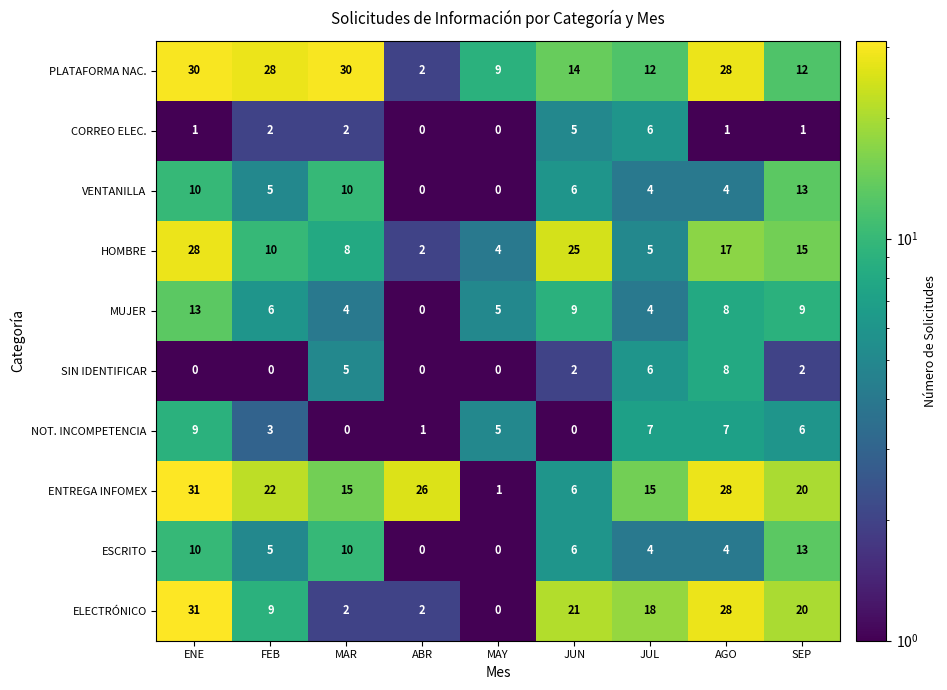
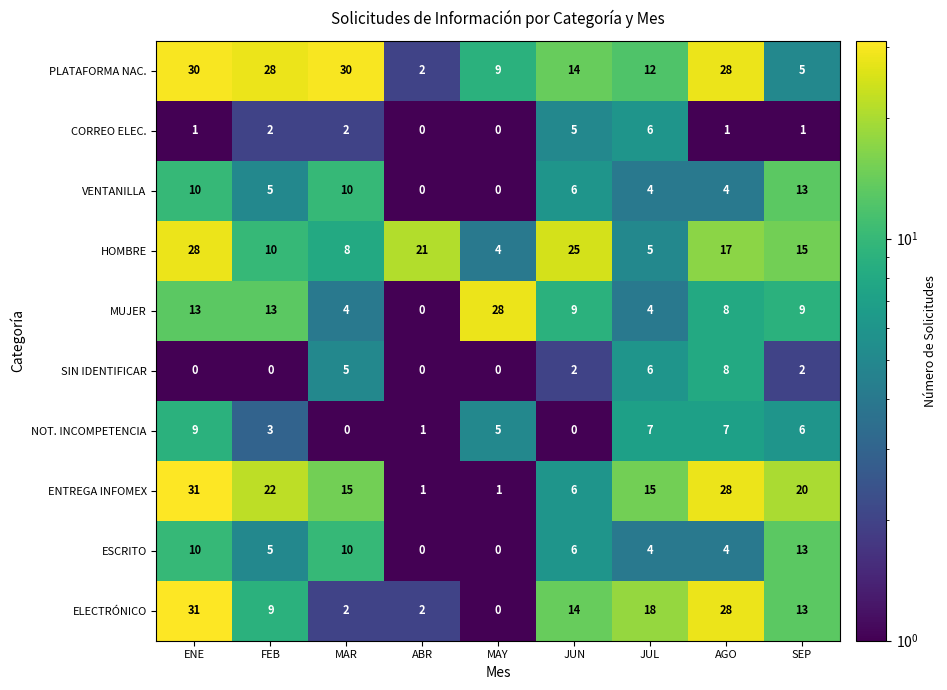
PLATAFORMA NAC., SEP: 12 -> 5
HOMBRE, ABR: 2 -> 21
MUJER, FEB: 6 -> 13
MUJER, MAY: 5 -> 28
ENTREGA INFOMEX, ABR: 26 -> 1
ELECTRÓNICO, JUN: 21 -> 14
ELECTRÓNICO, SEP: 20 -> 13
